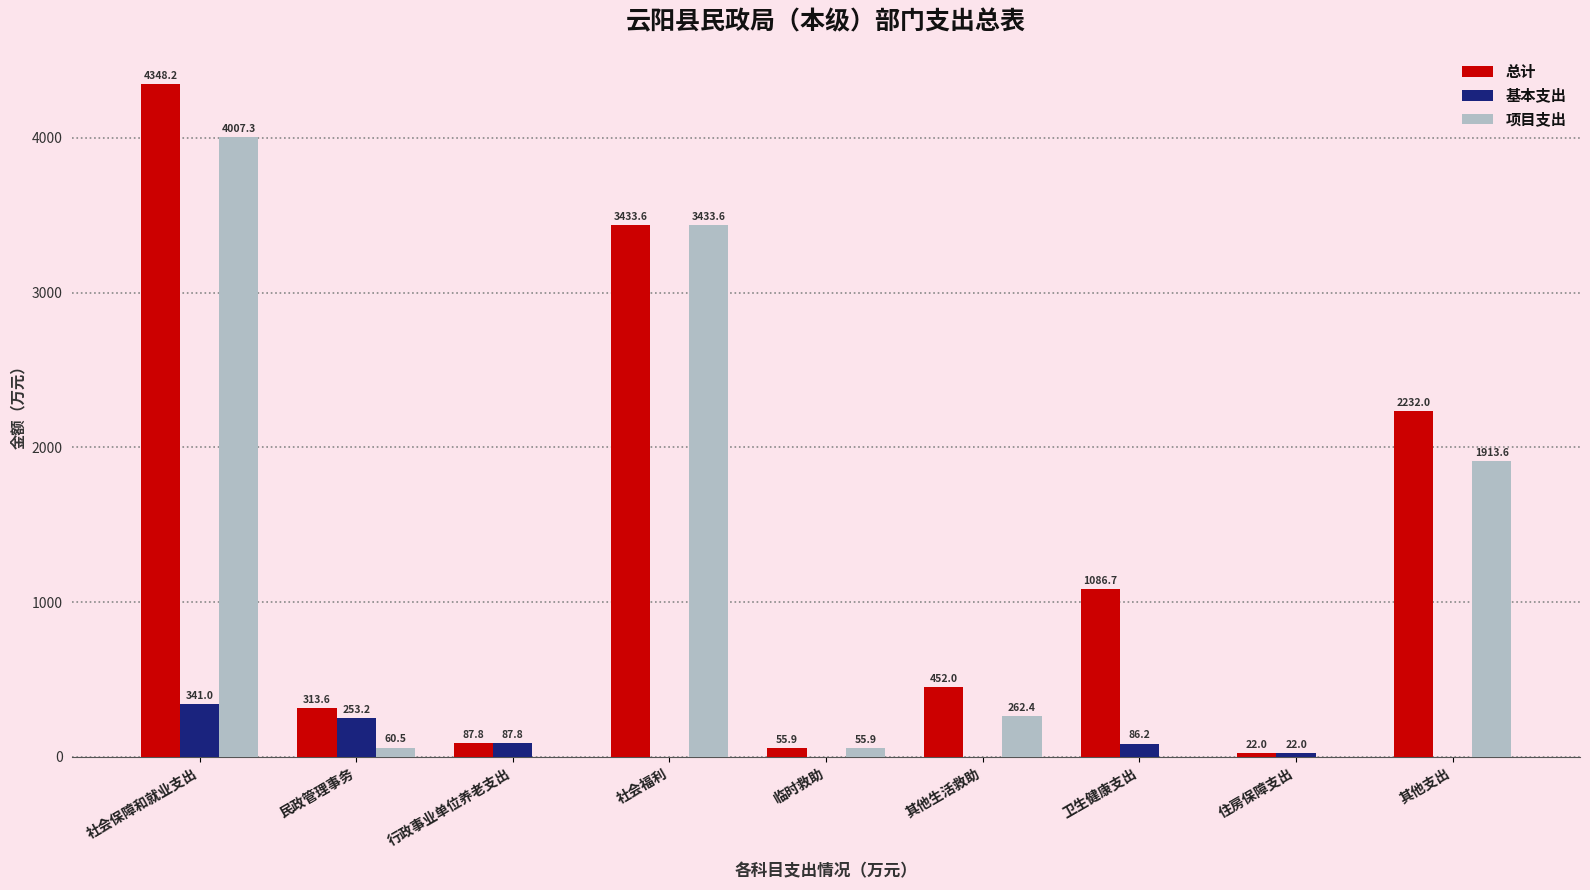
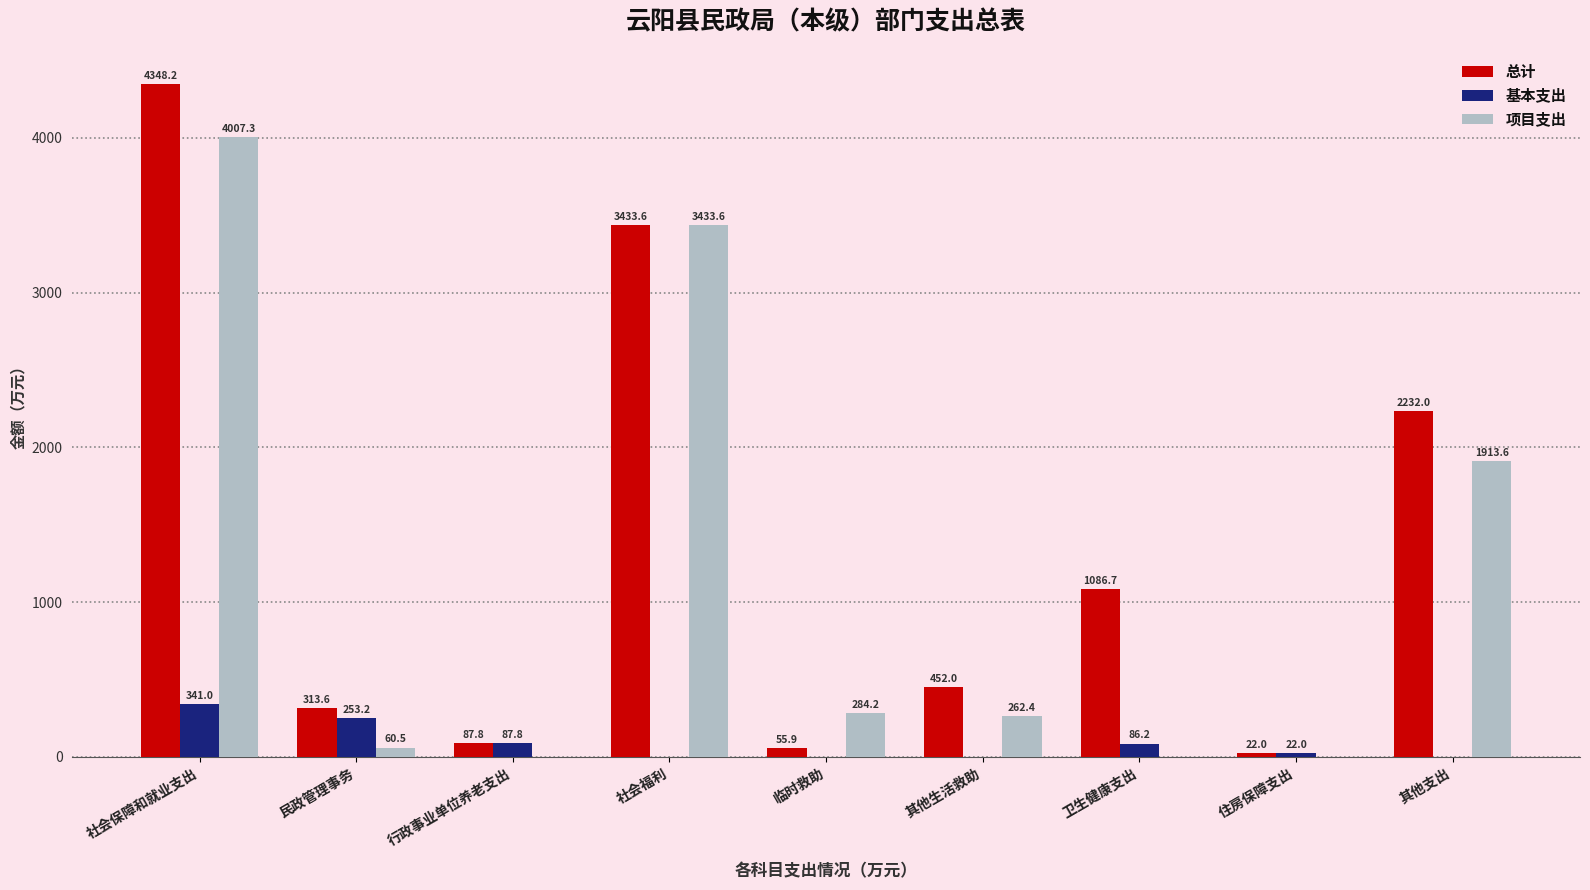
项目支出, 临时救助: 55.9 -> 284.2
